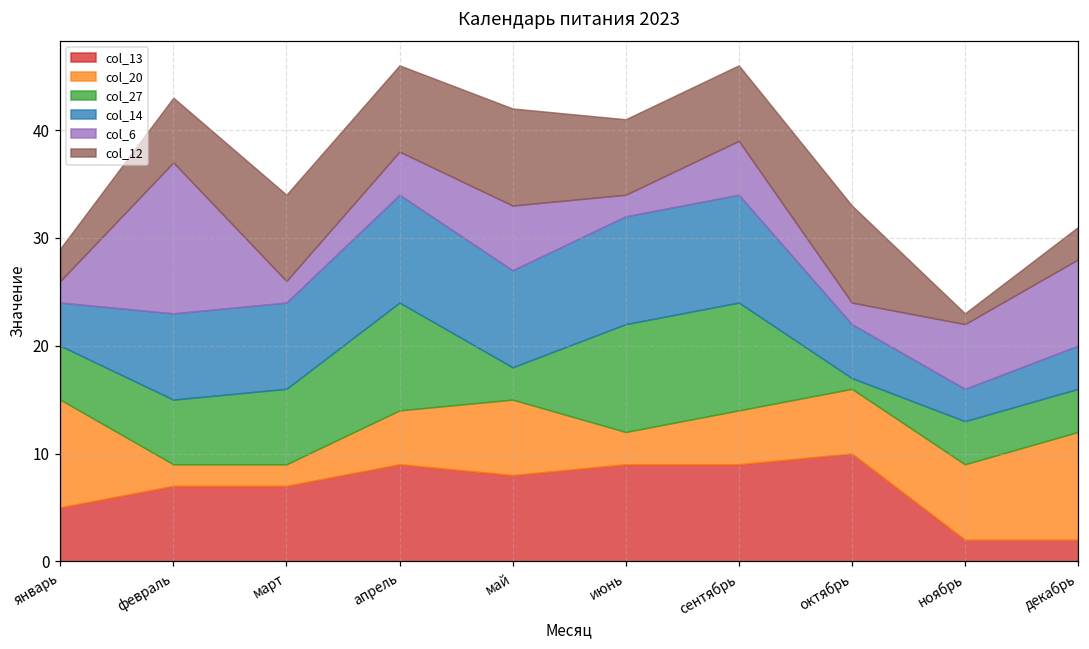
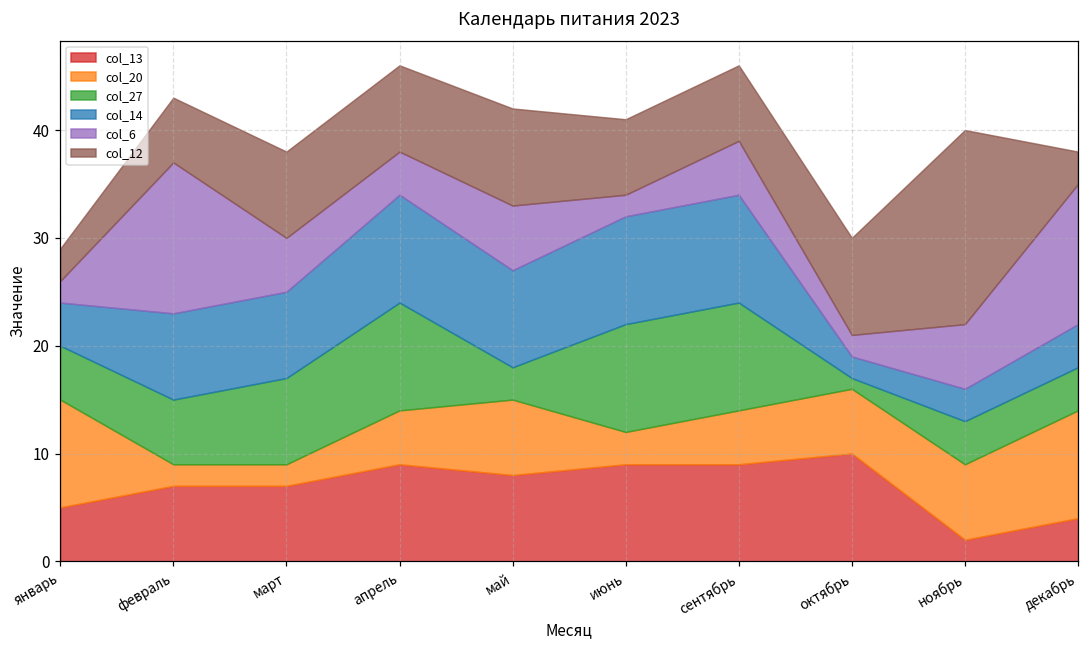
col_27, март: 7 -> 8
col_6, март: 2 -> 5
col_14, октябрь: 5 -> 2
col_12, ноябрь: 1 -> 18
col_13, декабрь: 2 -> 4
col_6, декабрь: 8 -> 13
